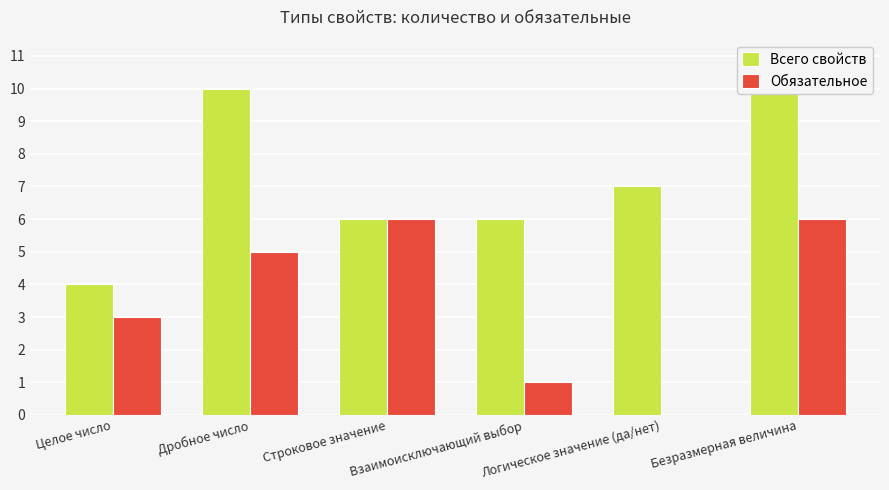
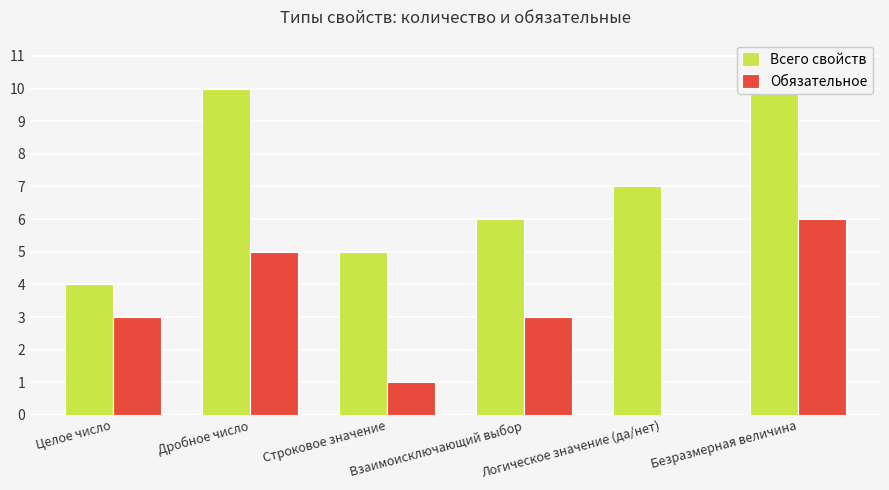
Всего свойств, Строковое значение: 6 -> 5
Обязательное, Строковое значение: 6 -> 1
Обязательное, Взаимоисключающий выбор: 1 -> 3
